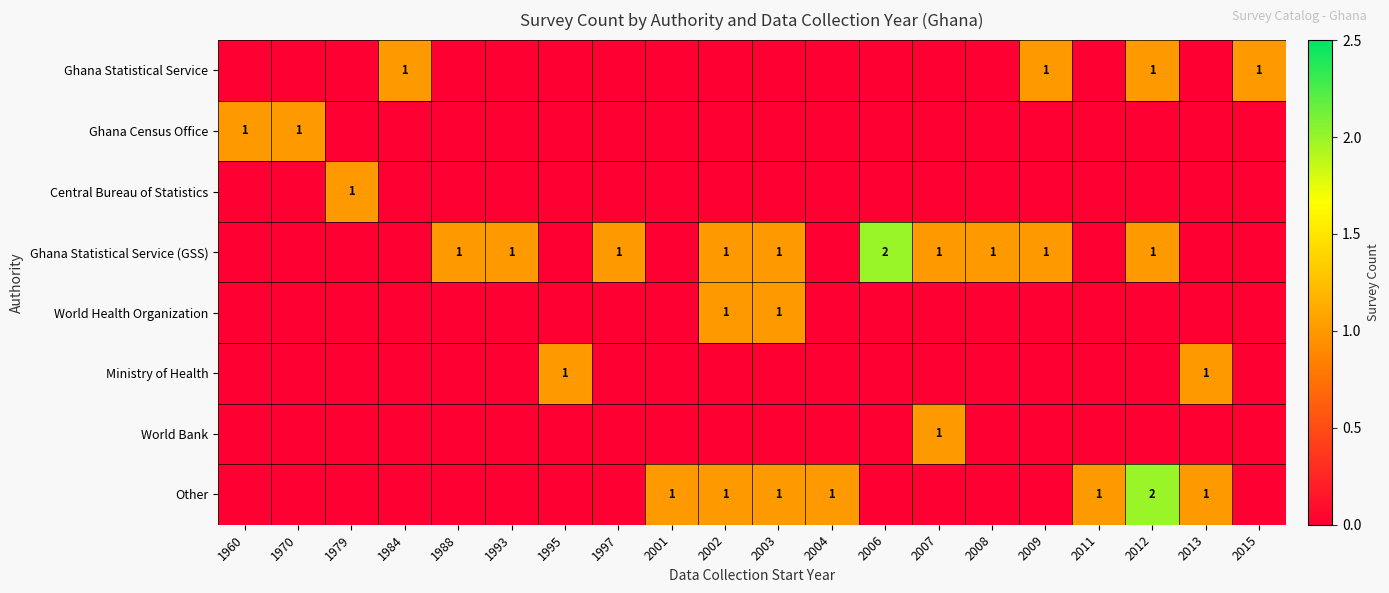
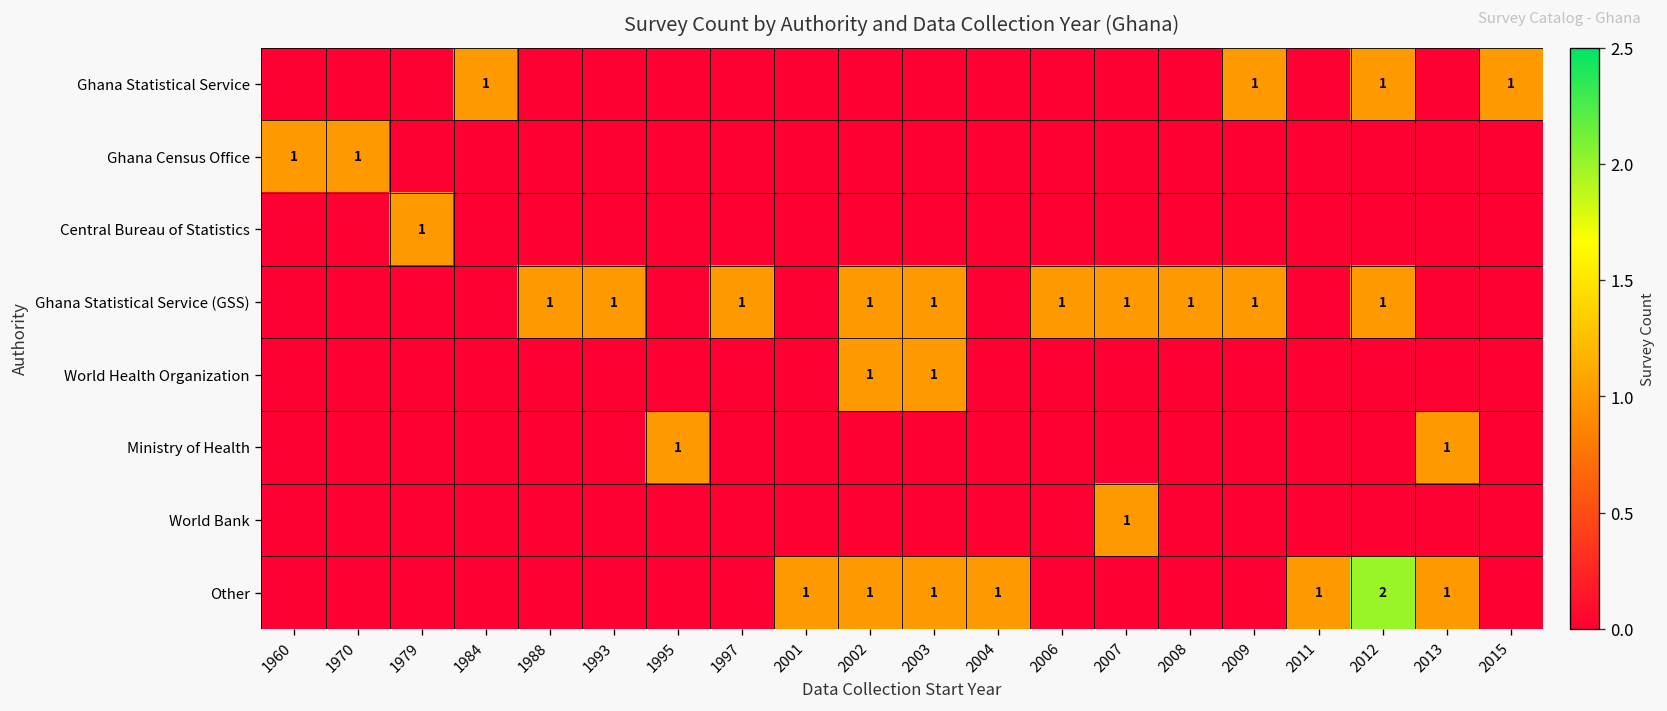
Ghana Statistical Service (GSS), 2006: 2 -> 1
